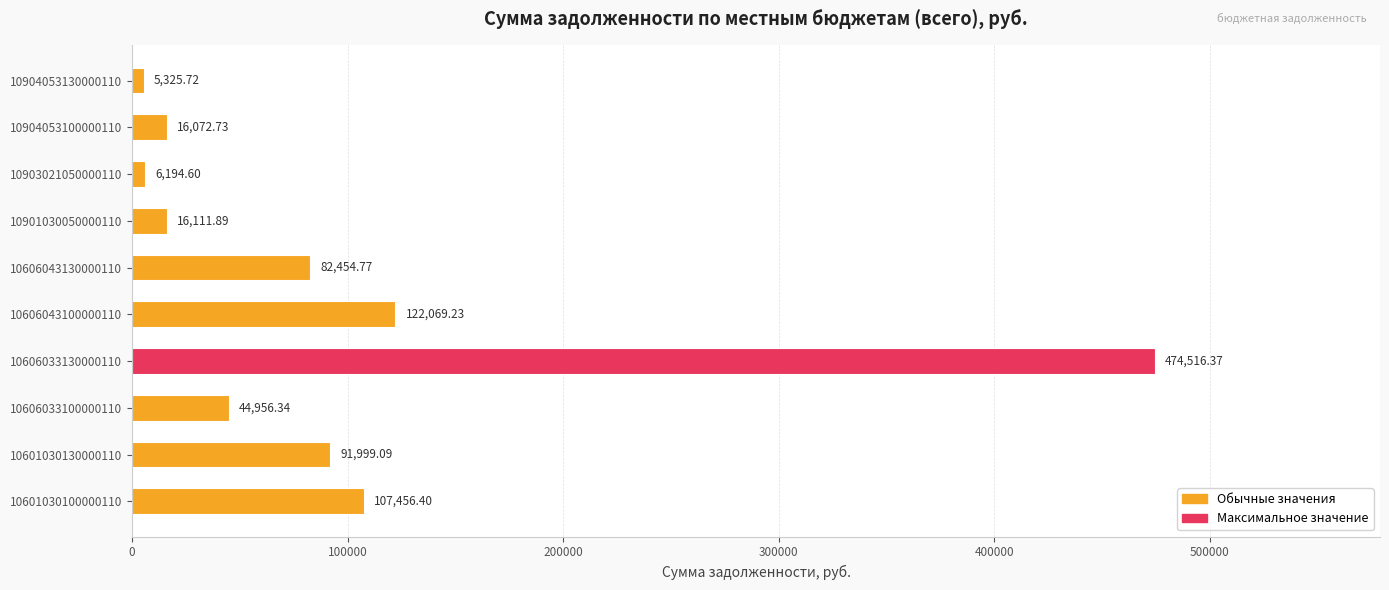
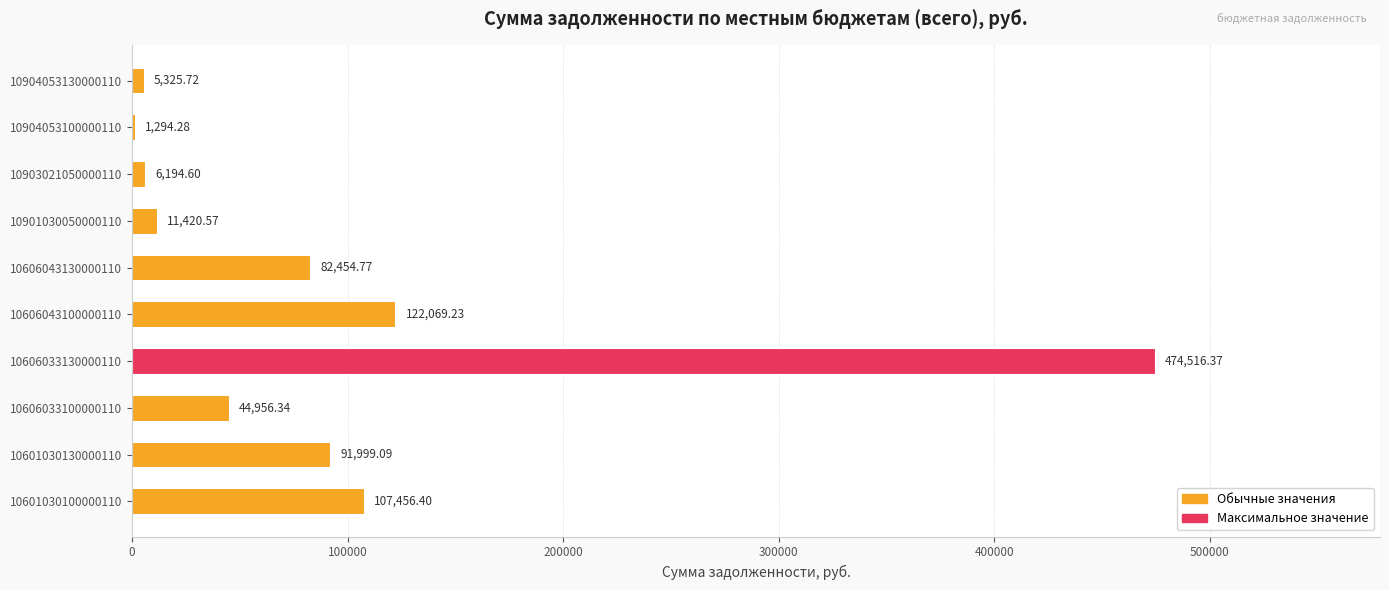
10904053100000110: 16,072.73 -> 1,294.28
10901030050000110: 16,111.89 -> 11,420.57
